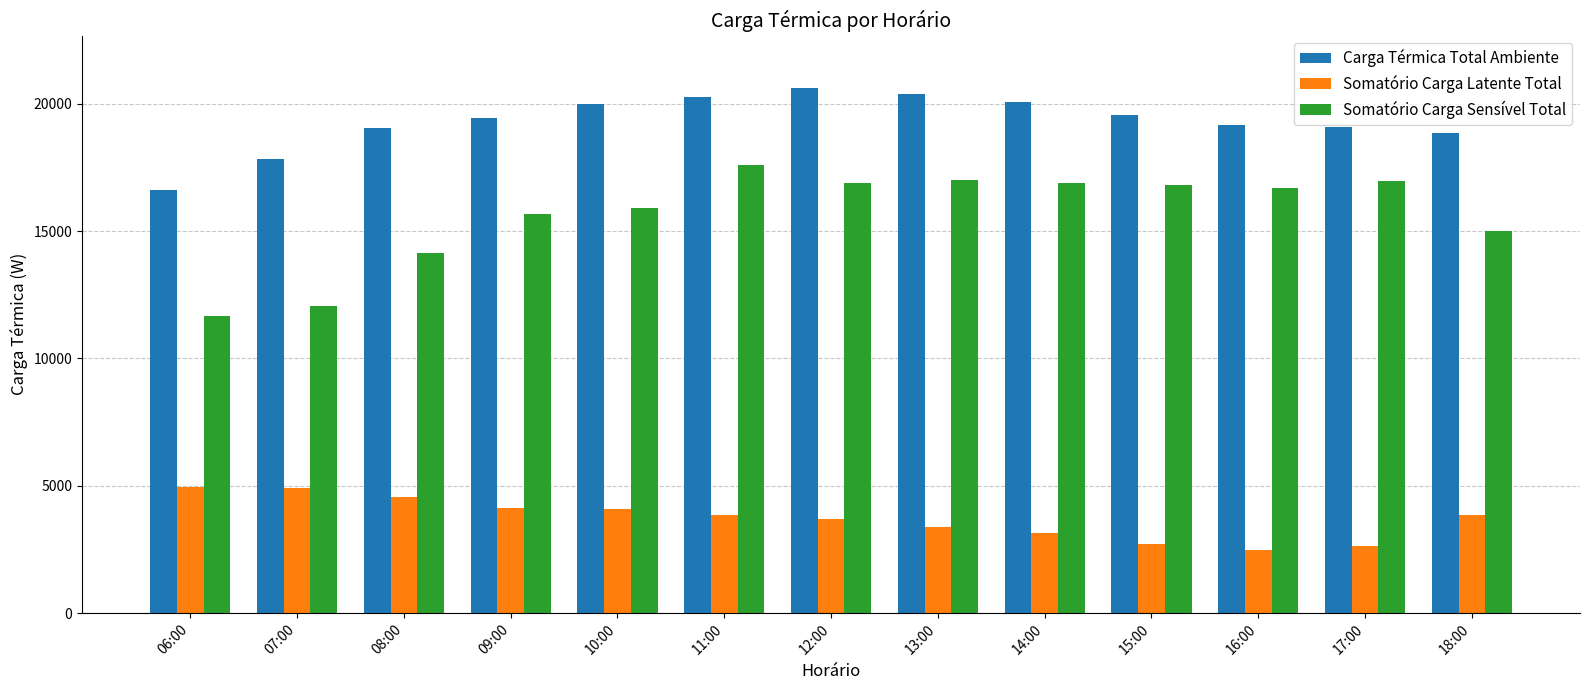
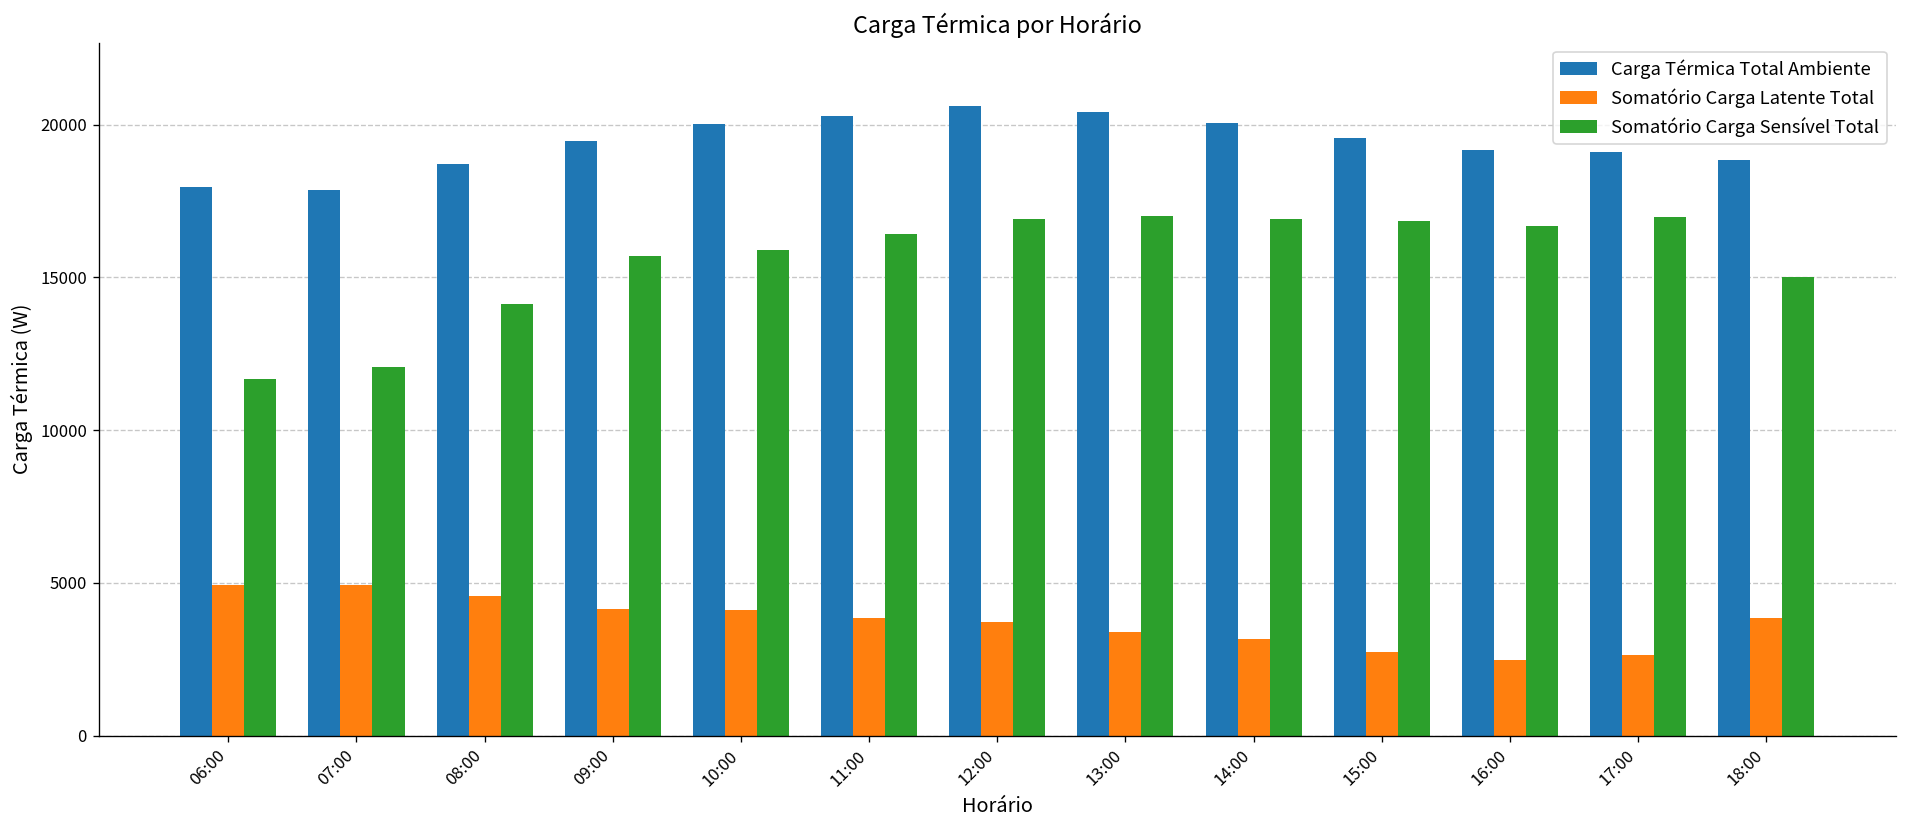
Carga Térmica Total Ambiente, 06:00: 16600 -> 18000
Carga Térmica Total Ambiente, 08:00: 19100 -> 18700
Somatório Carga Sensível Total, 11:00: 17600 -> 16400
